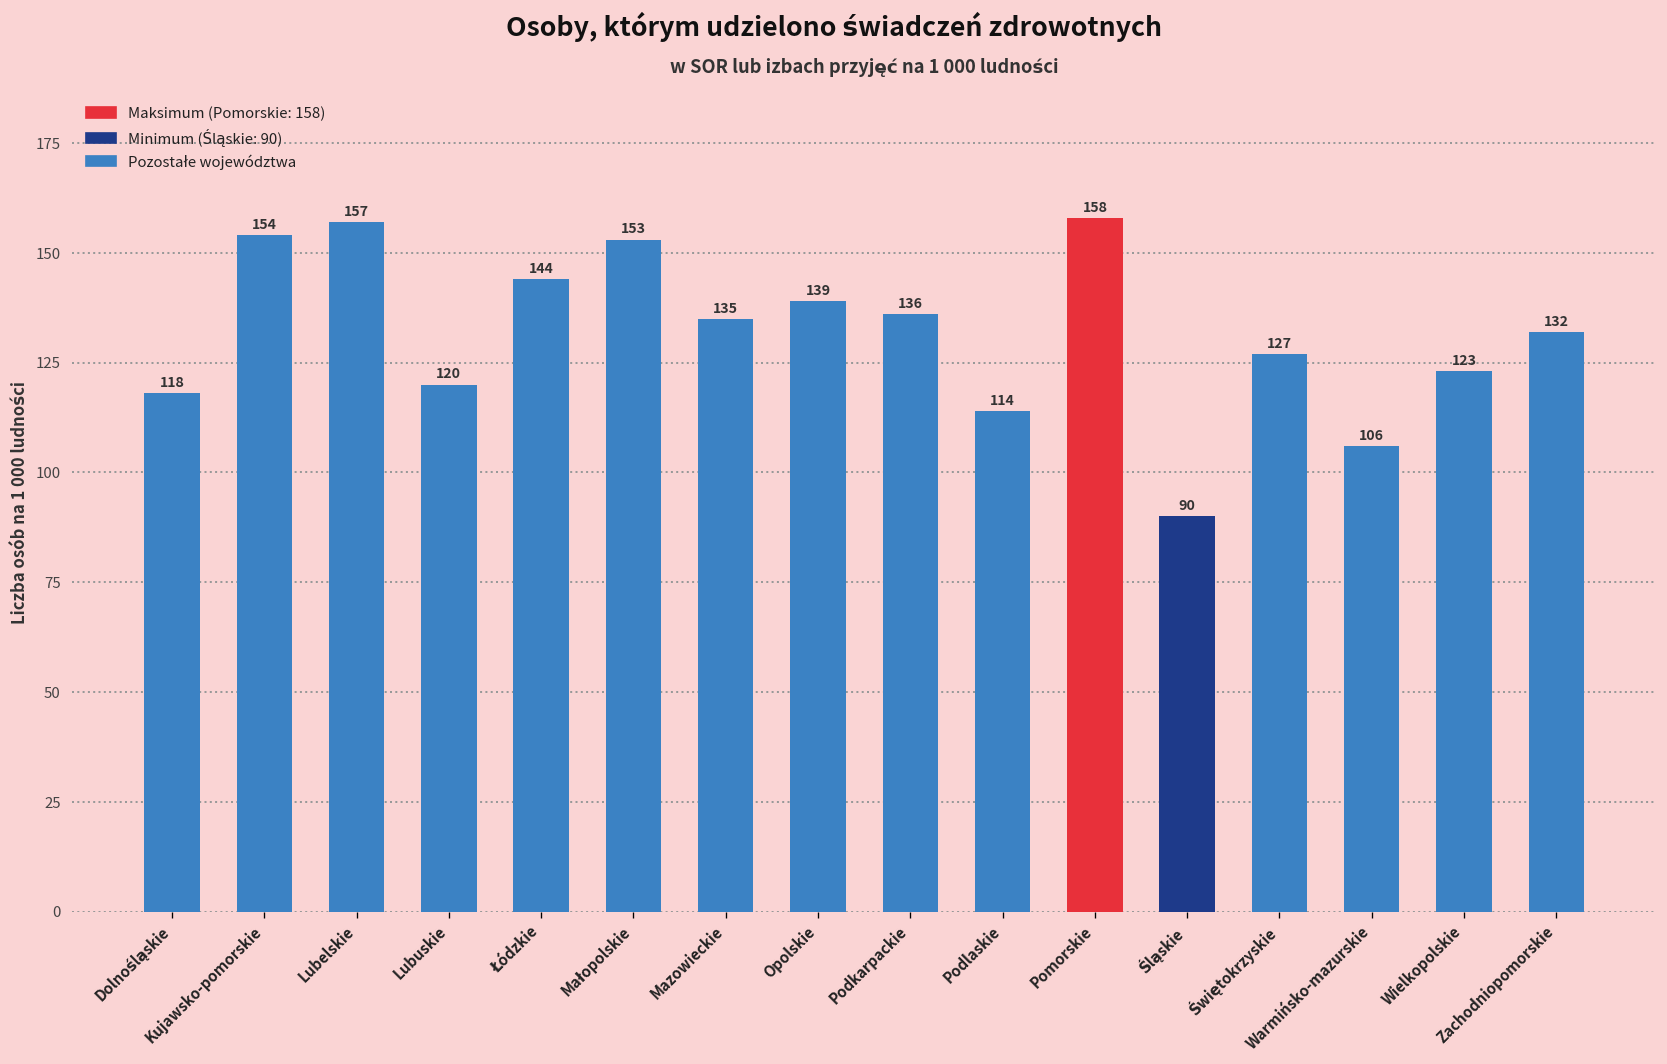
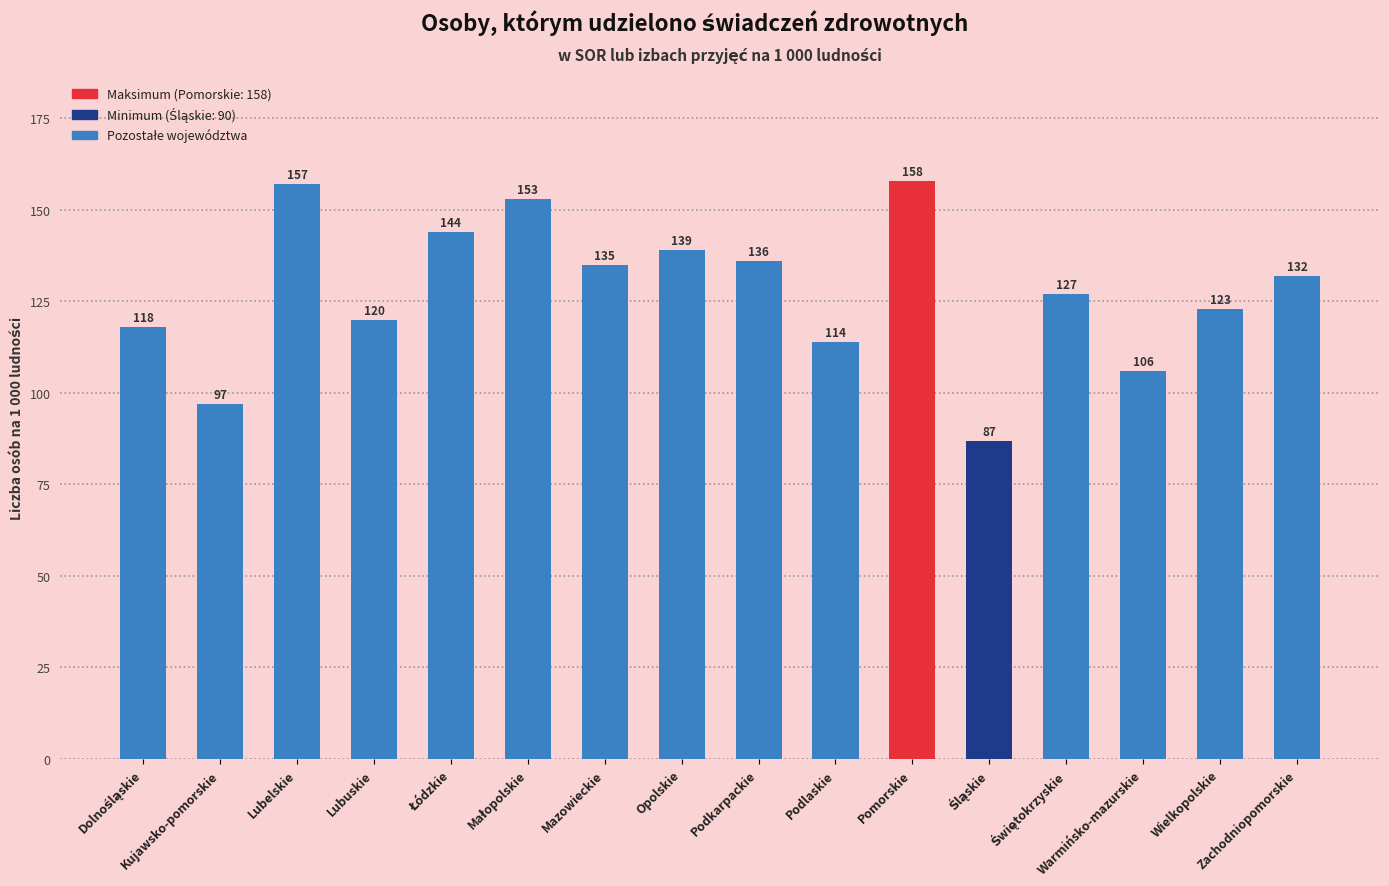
Kujawsko-pomorskie: 154 -> 97
Śląskie: 90 -> 87
